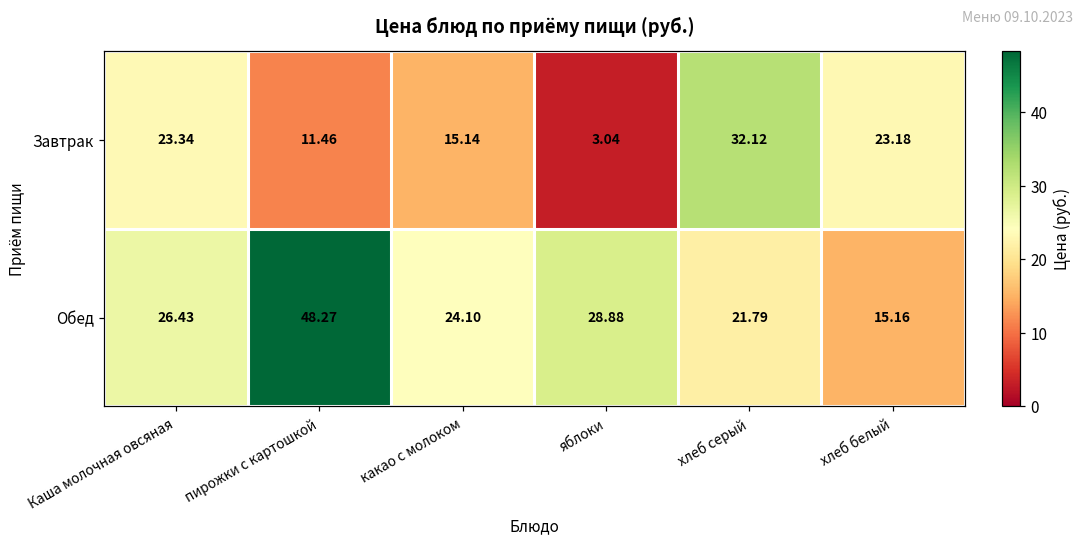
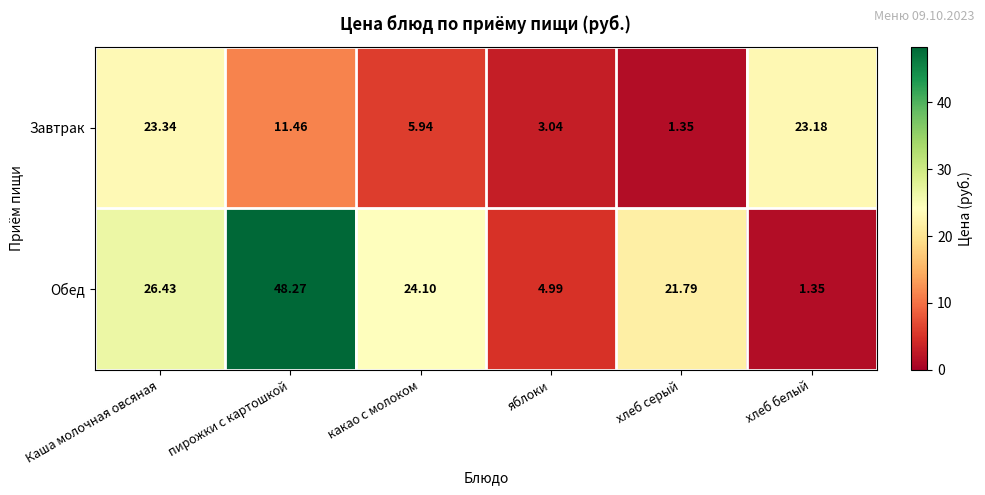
Завтрак, какао с молоком: 15.14 -> 5.94
Завтрак, хлеб серый: 32.12 -> 1.35
Обед, яблоки: 28.88 -> 4.99
Обед, хлеб белый: 15.16 -> 1.35
